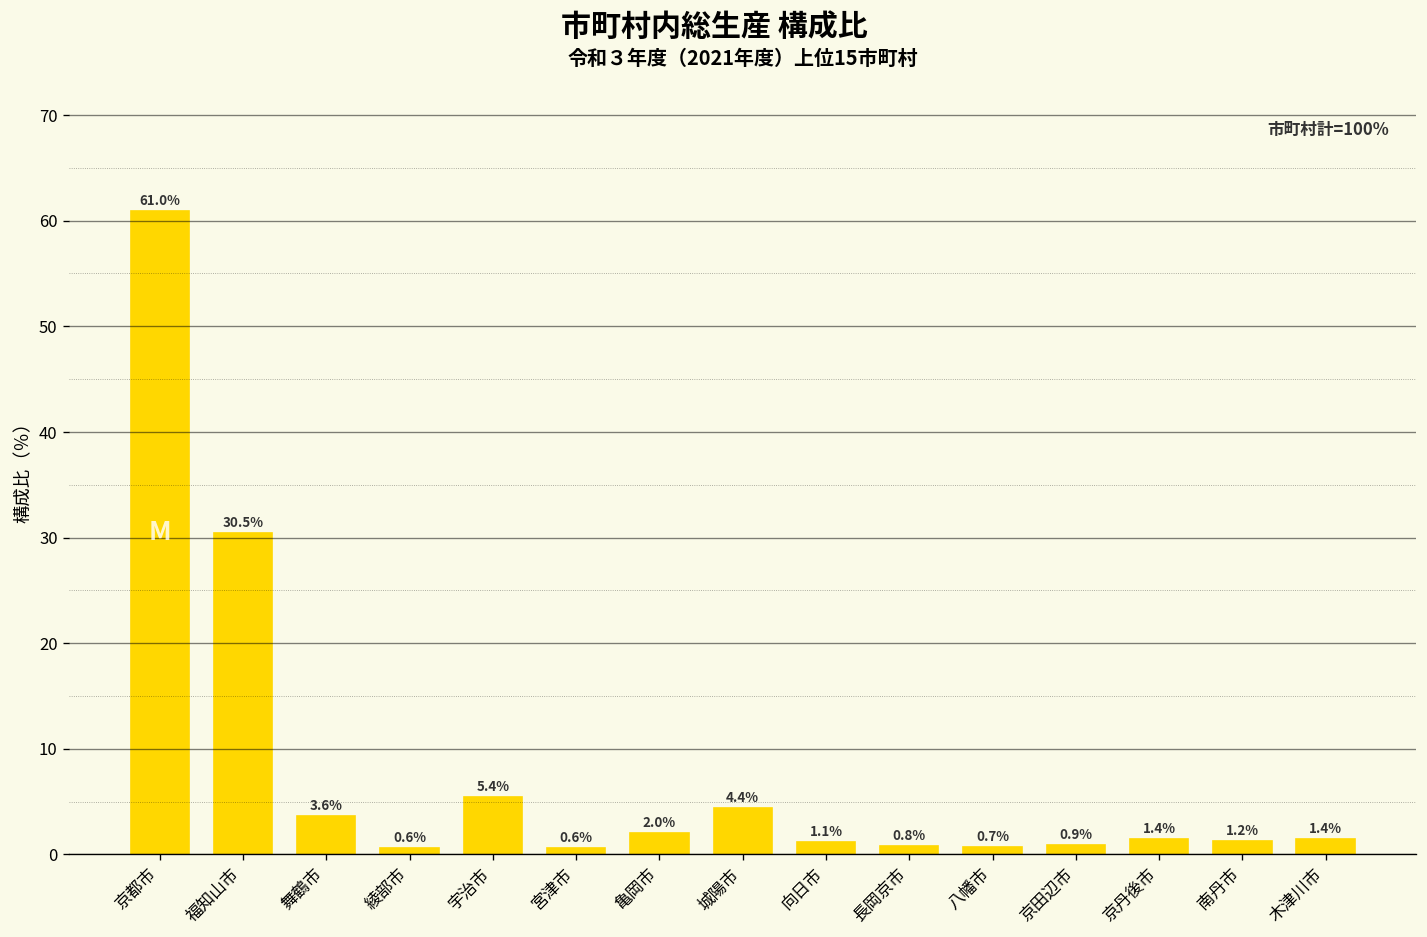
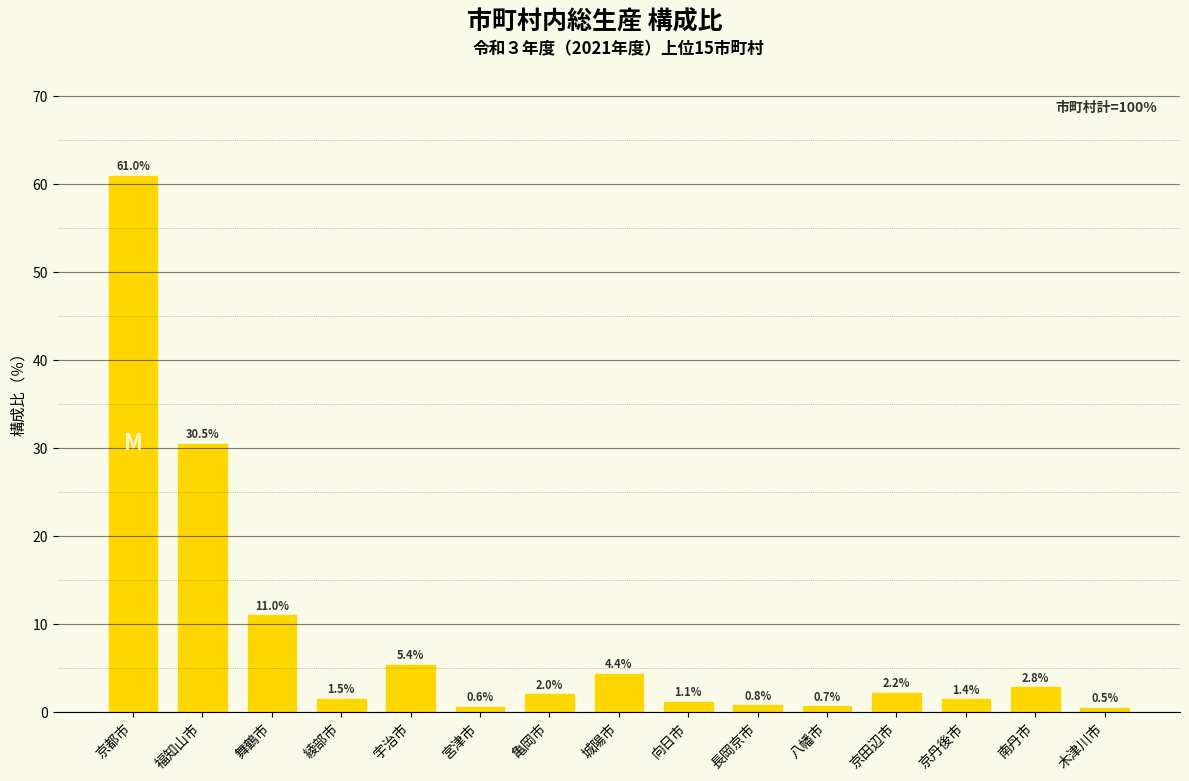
舞鶴市: 3.6% -> 11.0%
綾部市: 0.6% -> 1.5%
京田辺市: 0.9% -> 2.2%
南丹市: 1.2% -> 2.8%
木津川市: 1.4% -> 0.5%
